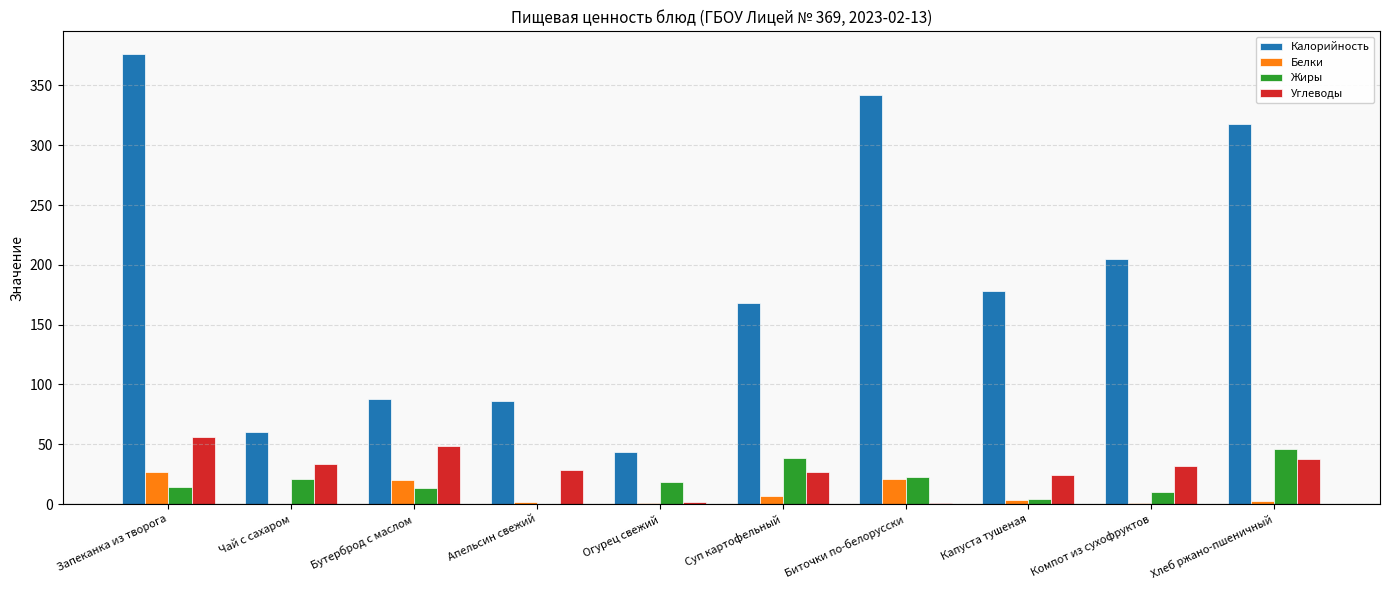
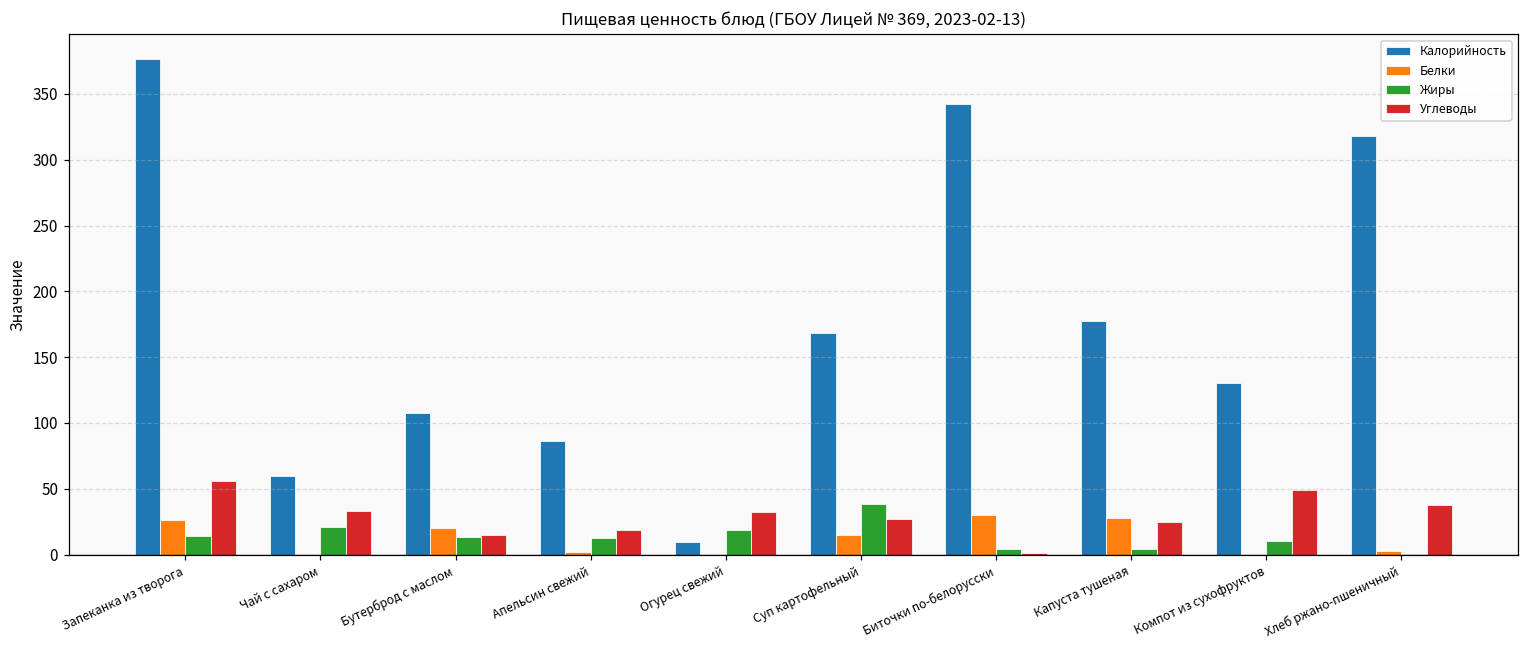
Калорийность, Бутерброд с маслом: 88 -> 108
Углеводы, Бутерброд с маслом: 49 -> 15
Жиры, Апельсин свежий: 0 -> 13
Углеводы, Апельсин свежий: 28 -> 19
Калорийность, Огурец свежий: 44 -> 9
Углеводы, Огурец свежий: 1 -> 32
Белки, Суп картофельный: 7 -> 15
Белки, Биточки по-белорусски: 21 -> 30
Жиры, Биточки по-белорусски: 22 -> 5
Белки, Капуста тушеная: 4 -> 27
Калорийность, Компот из сухофруктов: 205 -> 130
Углеводы, Компот из сухофруктов: 32 -> 49
Жиры, Хлеб ржано-пшеничный: 46 -> 1
